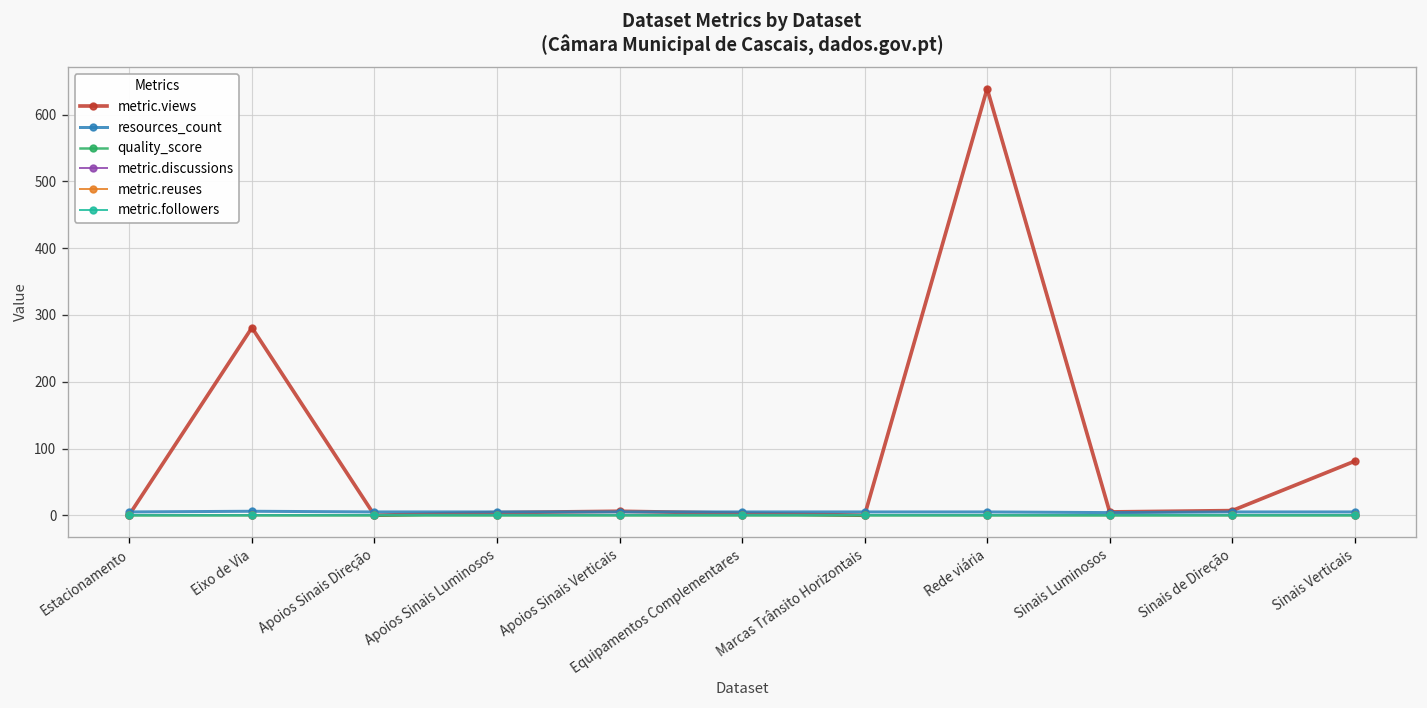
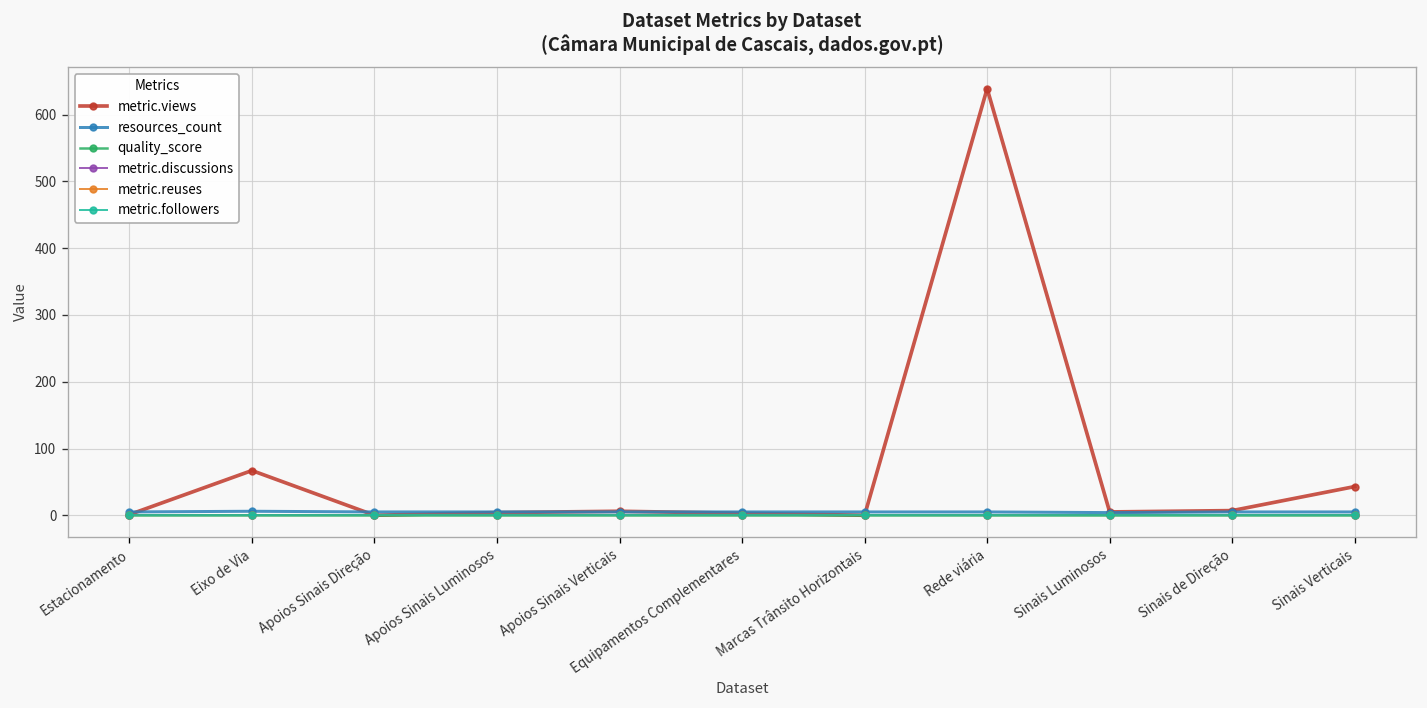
metric.views, Eixo de Via: 280 -> 70
metric.views, Sinais Verticais: 80 -> 40
